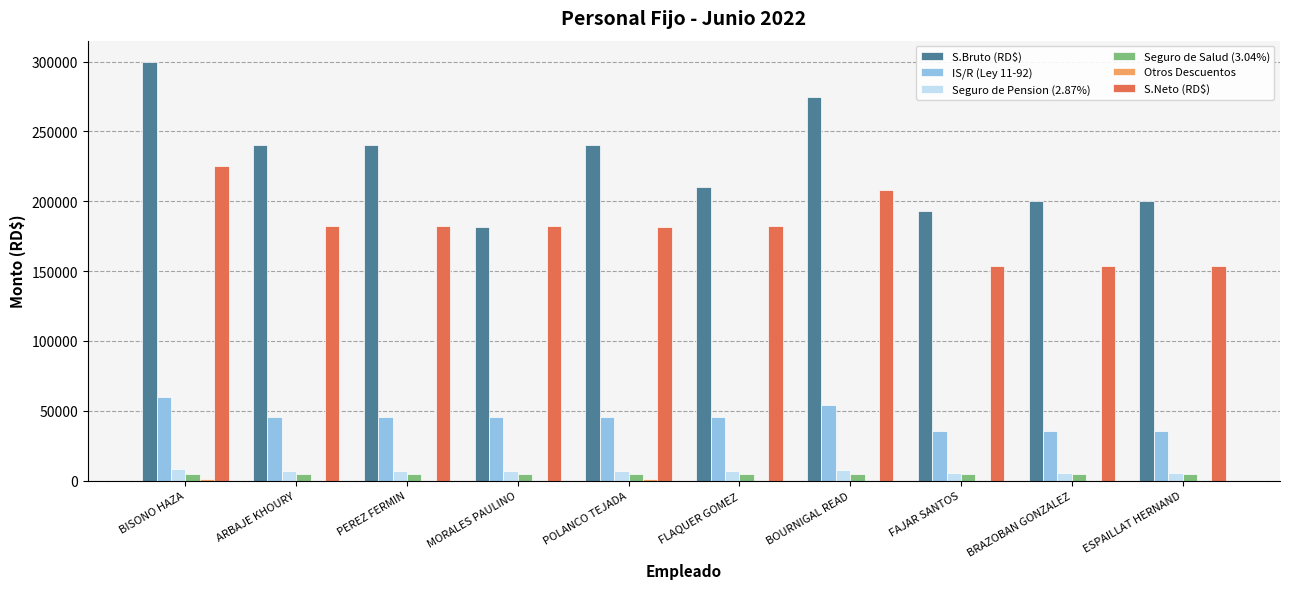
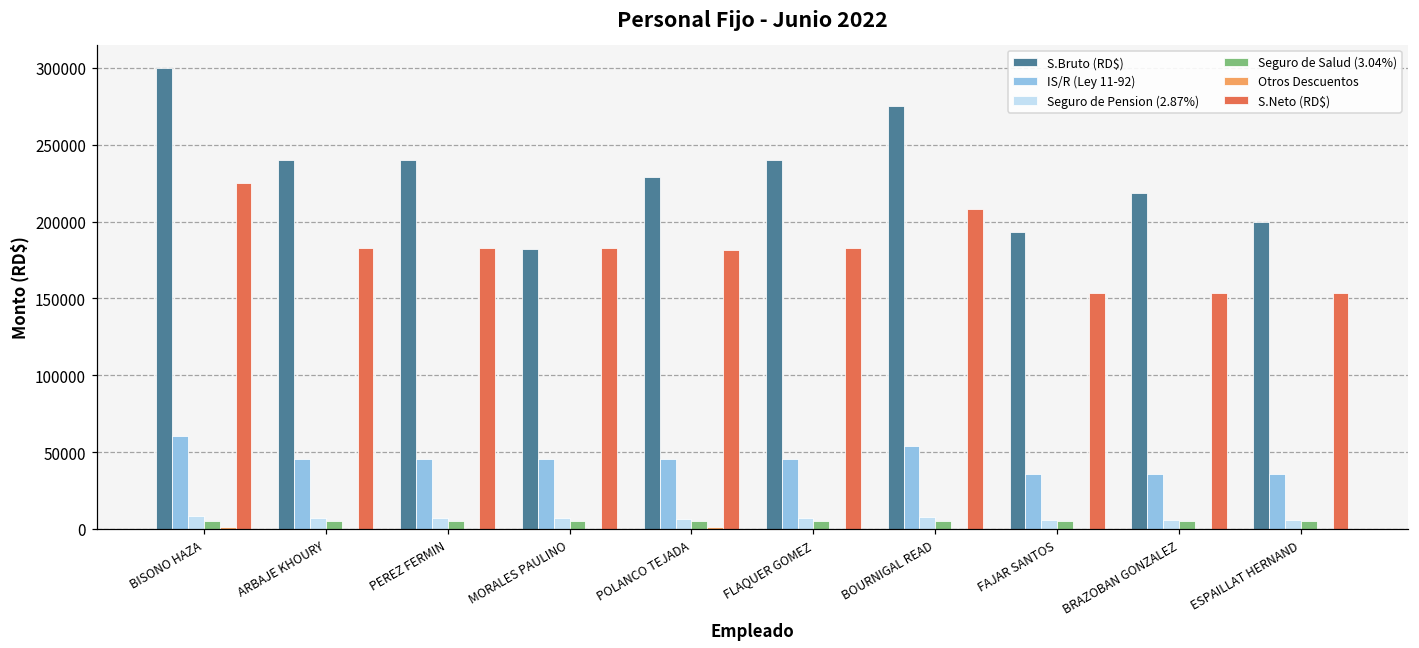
S.Bruto (RD$), POLANCO TEJADA: 240000 -> 229000
S.Bruto (RD$), FLAQUER GOMEZ: 210000 -> 240000
S.Bruto (RD$), BRAZOBAN GONZALEZ: 200000 -> 219000
